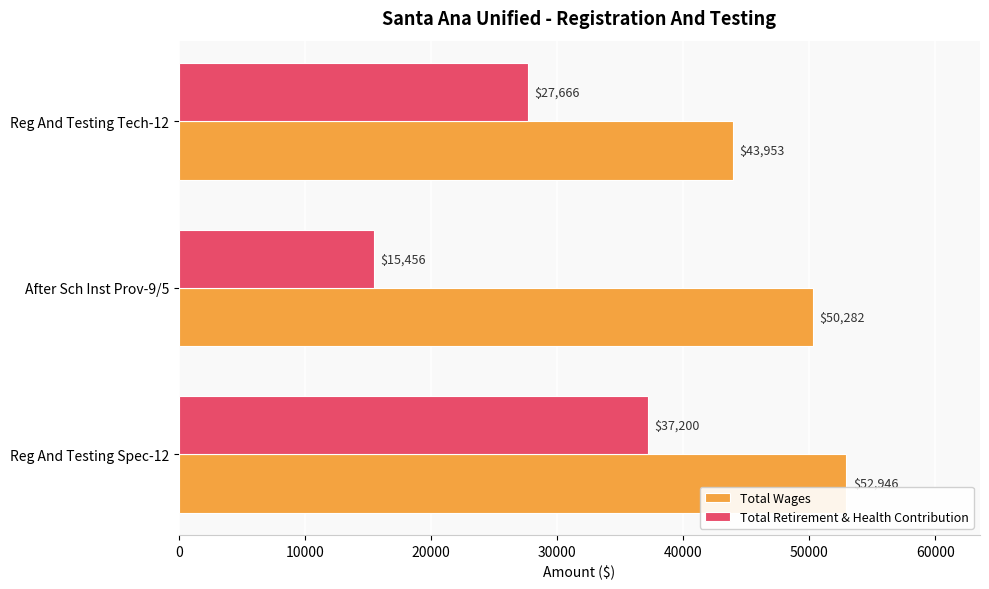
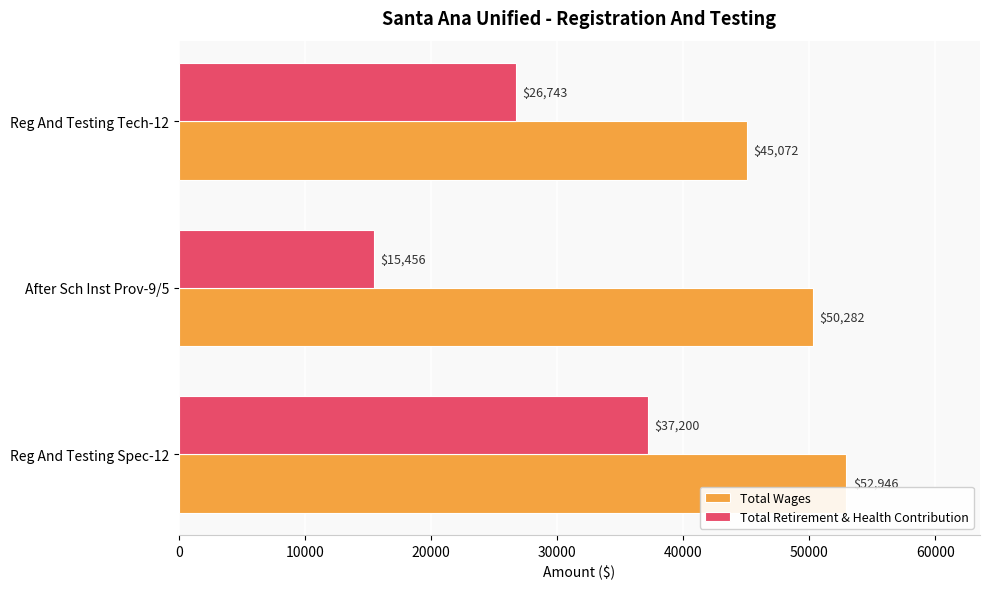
Total Retirement & Health Contribution, Reg And Testing Tech-12: $27,666 -> $26,743
Total Wages, Reg And Testing Tech-12: $43,953 -> $45,072
